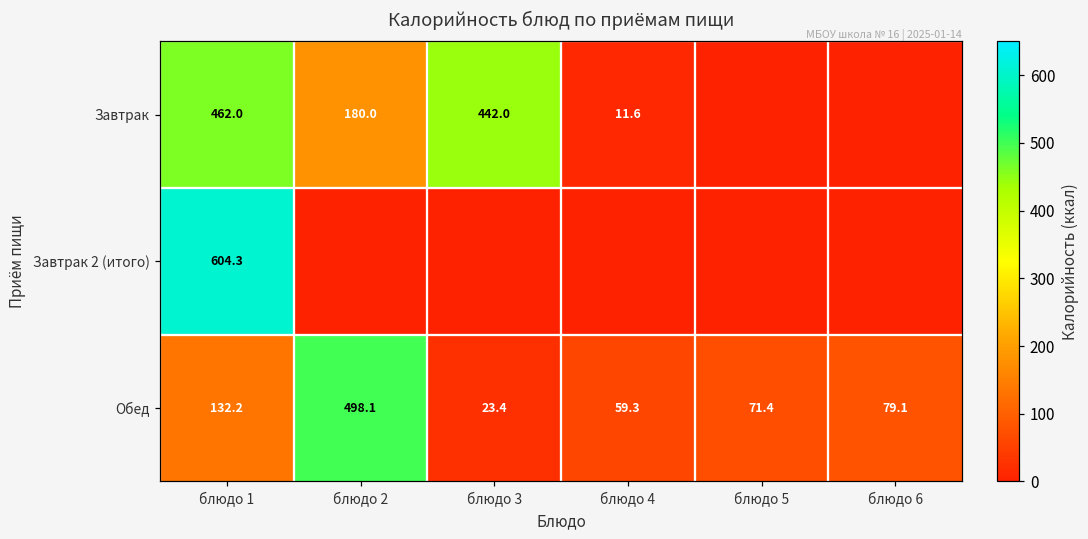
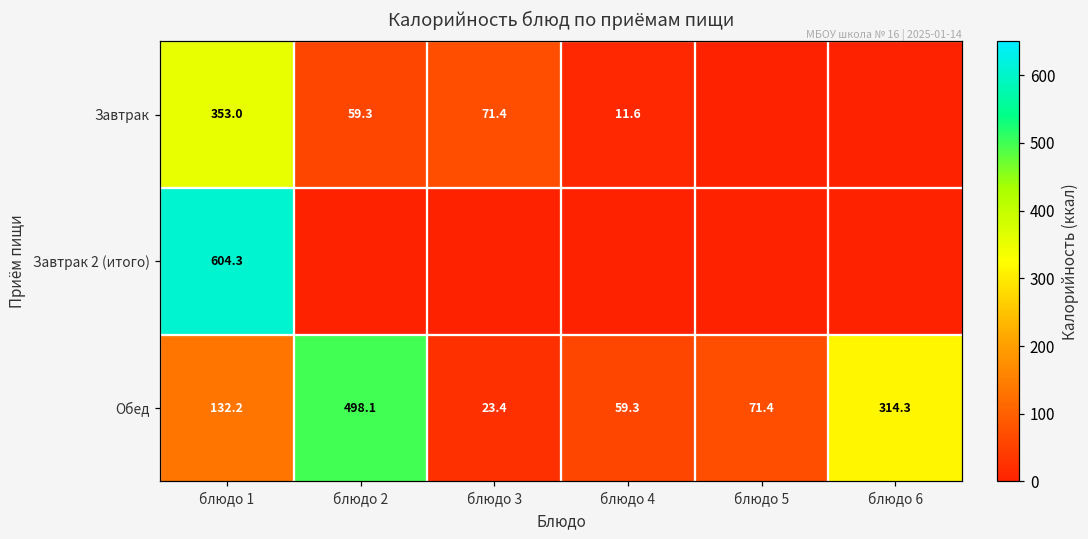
Завтрак, блюдо 1: 462.0 -> 353.0
Завтрак, блюдо 2: 180.0 -> 59.3
Завтрак, блюдо 3: 442.0 -> 71.4
Обед, блюдо 6: 79.1 -> 314.3
